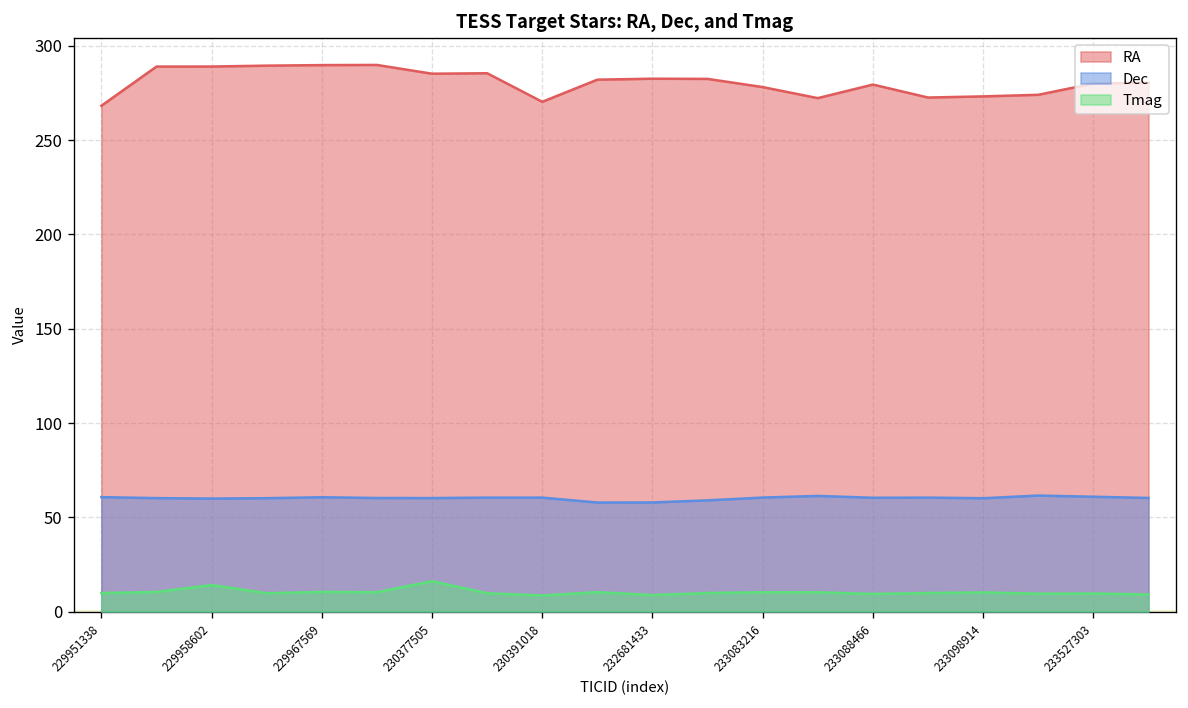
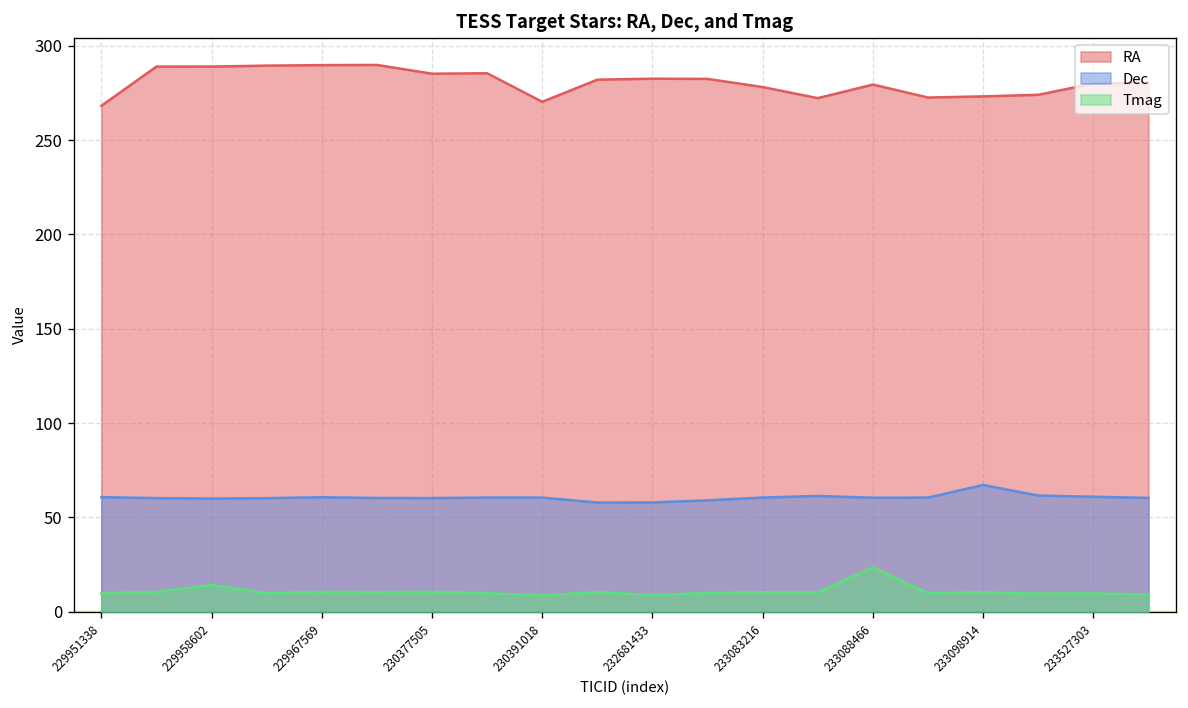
Tmag, 230377505: 16 -> 10
Tmag, 233088466: 9 -> 24
Dec, 233098914: 60 -> 67
